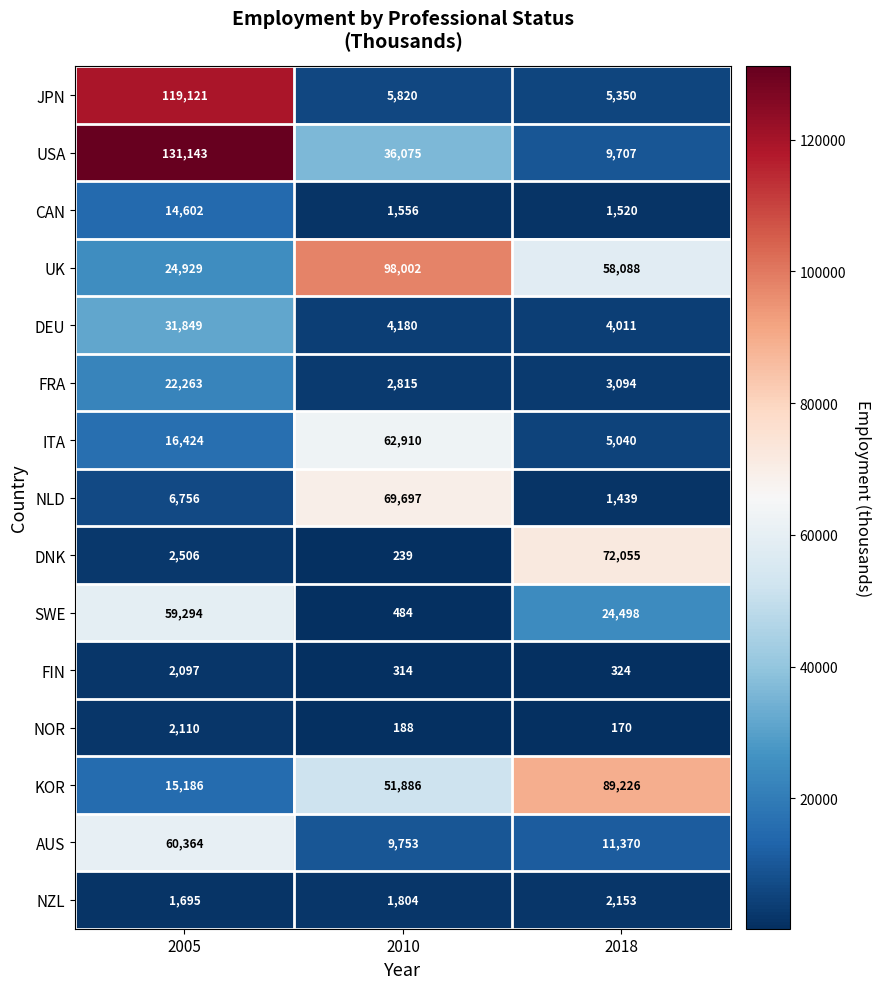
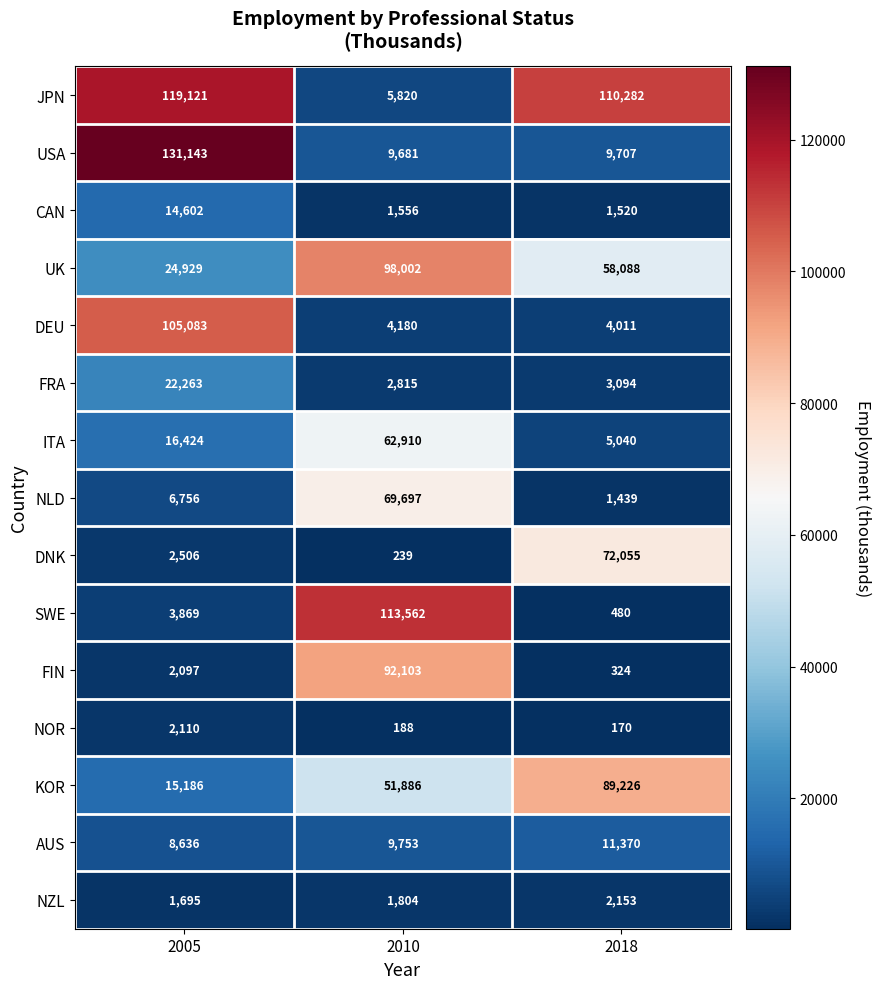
JPN, 2018: 5,350 -> 110,282
USA, 2010: 36,075 -> 9,681
DEU, 2005: 31,849 -> 105,083
SWE, 2005: 59,294 -> 3,869
SWE, 2010: 484 -> 113,562
SWE, 2018: 24,498 -> 480
FIN, 2010: 314 -> 92,103
AUS, 2005: 60,364 -> 8,636
